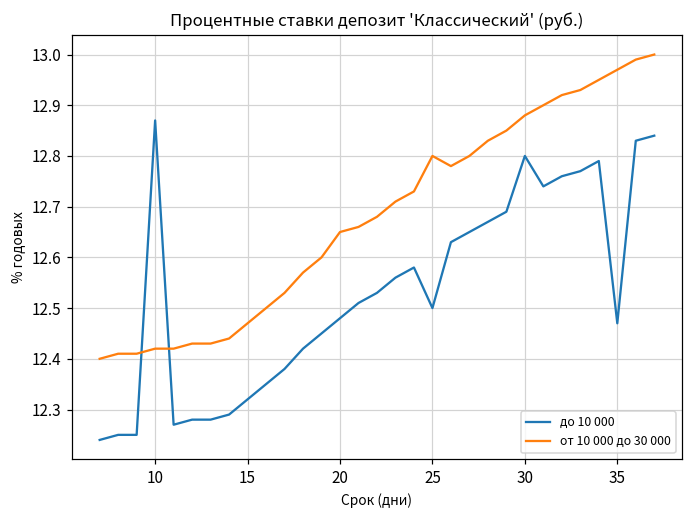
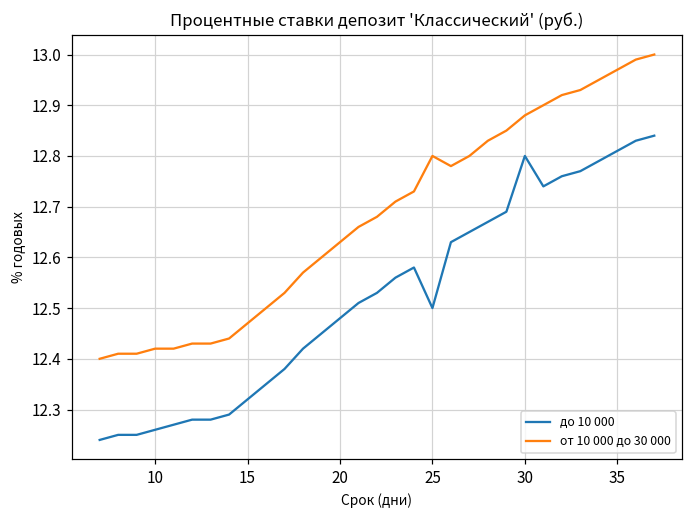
до 10 000, 10: 12.87 -> 12.26
от 10 000 до 30 000, 20: 12.65 -> 12.63
до 10 000, 35: 12.47 -> 12.81
